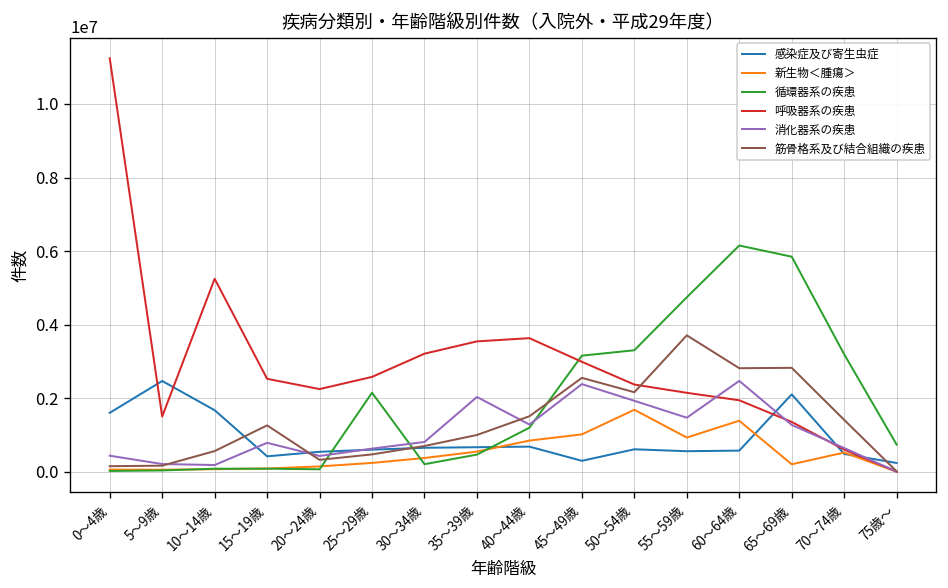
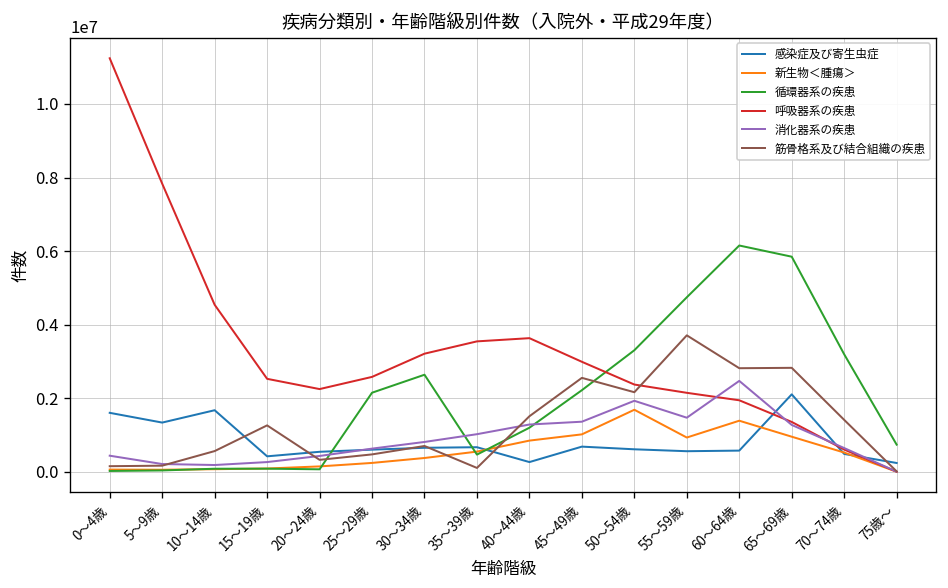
感染症及び寄生虫症, 5～9歳: 2500000 -> 1300000
呼吸器系の疾患, 5～9歳: 1500000 -> 7800000
呼吸器系の疾患, 10～14歳: 5200000 -> 4500000
消化器系の疾患, 15～19歳: 800000 -> 300000
循環器系の疾患, 30～34歳: 200000 -> 2600000
消化器系の疾患, 35～39歳: 2000000 -> 1000000
筋骨格系及び結合組織の疾患, 35～39歳: 1000000 -> 100000
感染症及び寄生虫症, 40～44歳: 700000 -> 300000
感染症及び寄生虫症, 45～49歳: 300000 -> 700000
循環器系の疾患, 45～49歳: 3200000 -> 2200000
消化器系の疾患, 45～49歳: 2400000 -> 1400000
新生物＜腫瘍＞, 65～69歳: 200000 -> 1000000
